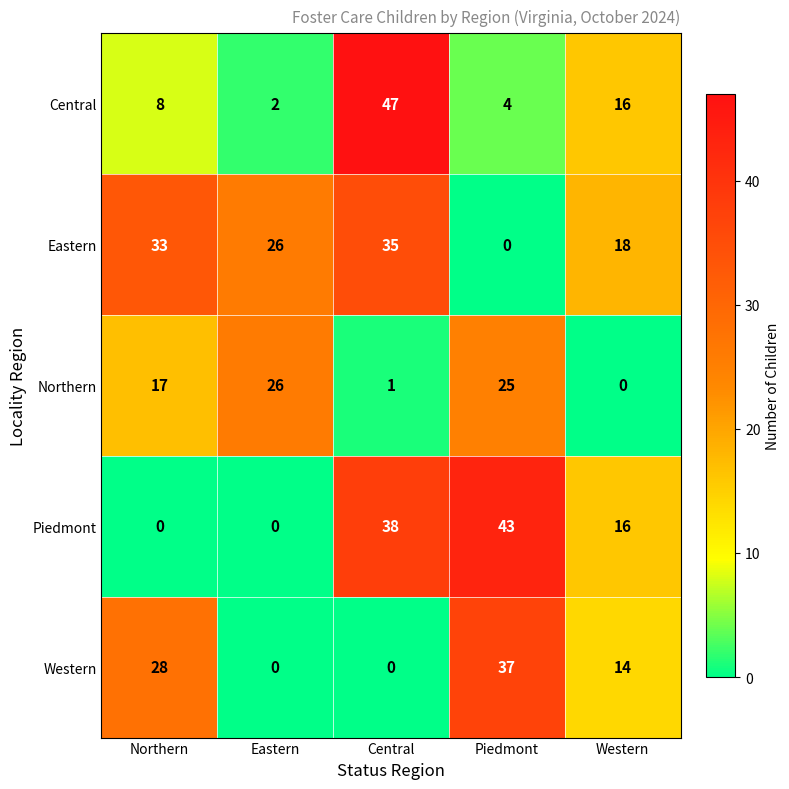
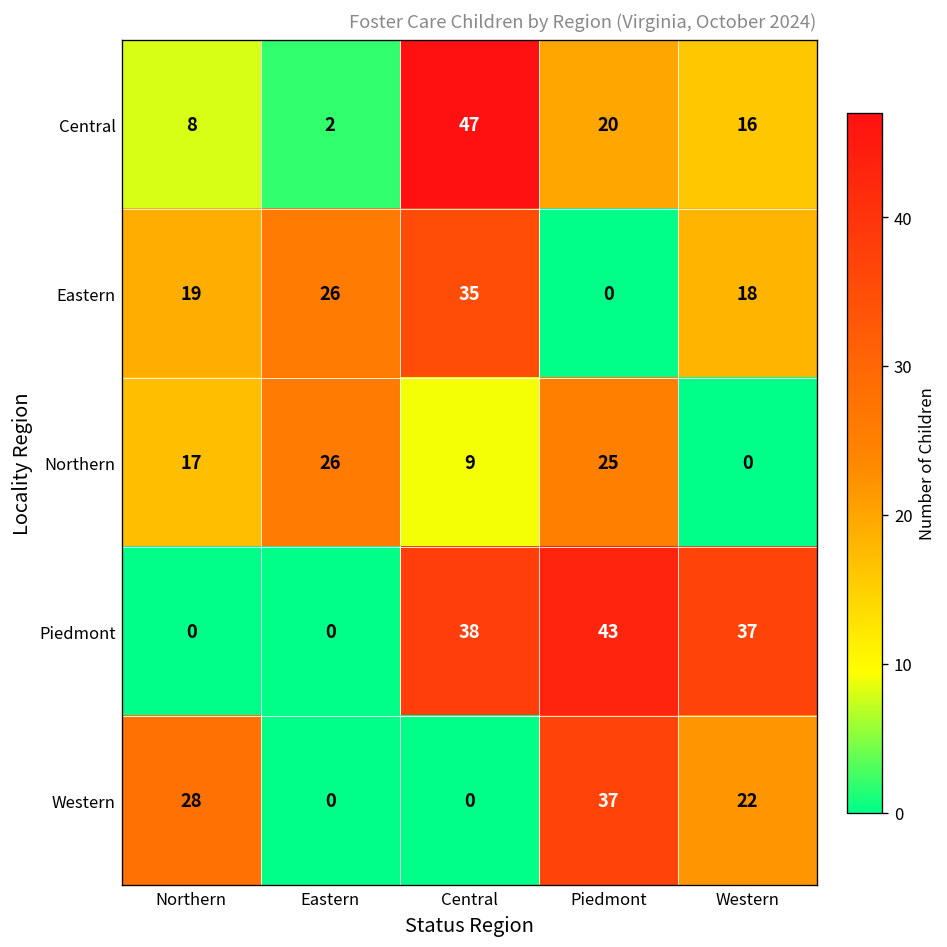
Central, Piedmont: 4 -> 20
Eastern, Northern: 33 -> 19
Northern, Central: 1 -> 9
Piedmont, Western: 16 -> 37
Western, Western: 14 -> 22
